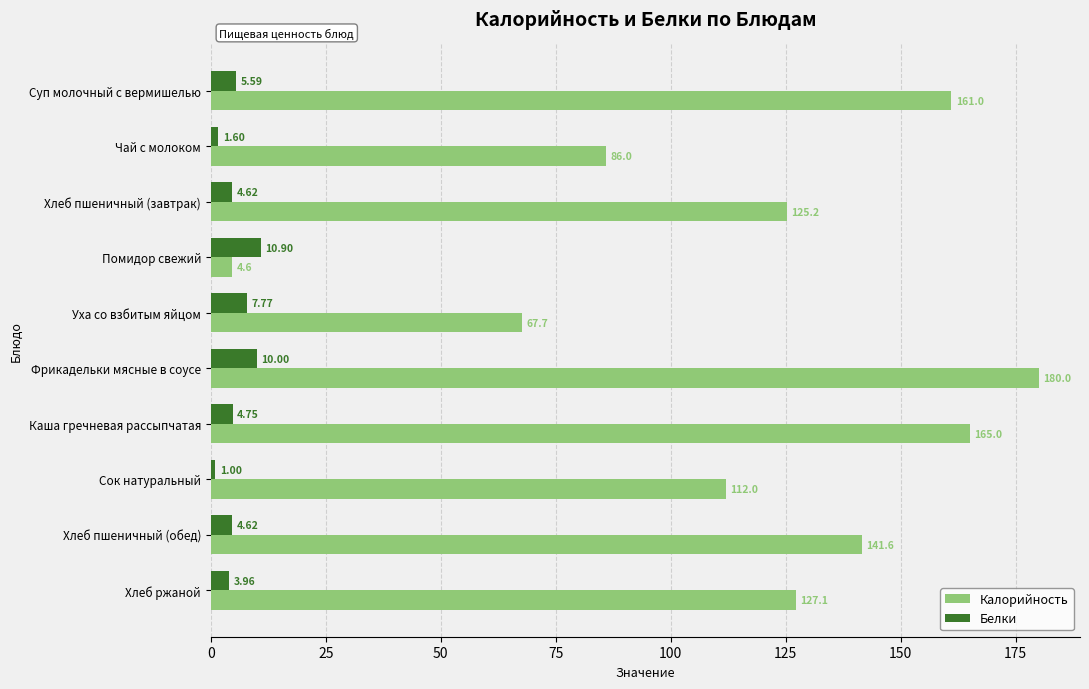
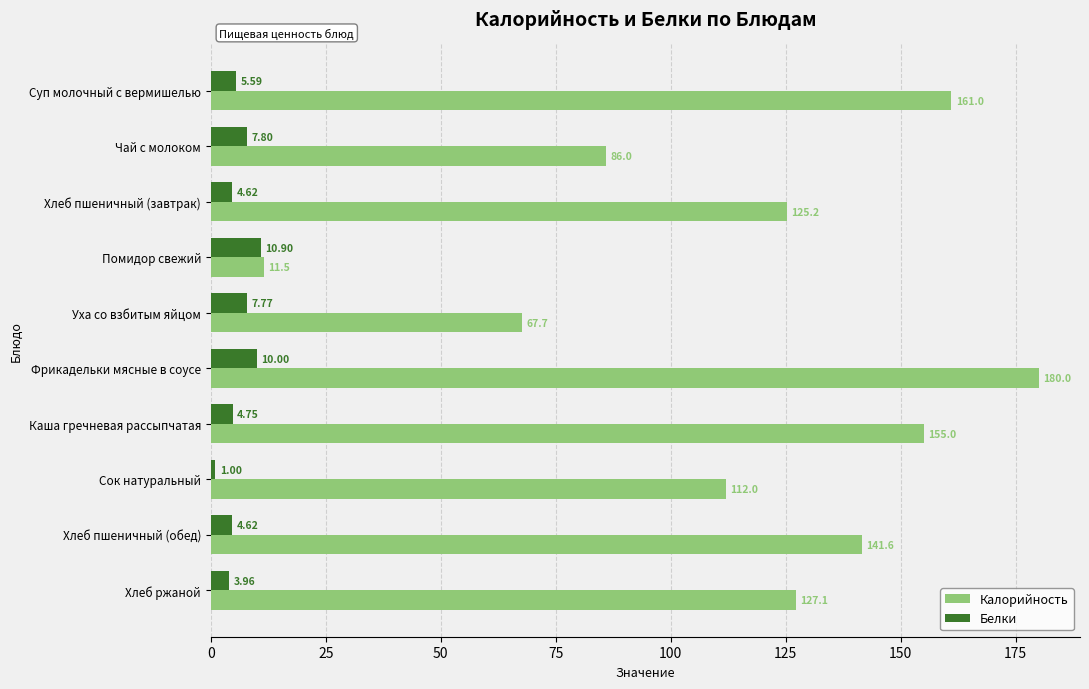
Белки, Чай с молоком: 1.60 -> 7.80
Калорийность, Помидор свежий: 4.6 -> 11.5
Калорийность, Каша гречневая рассыпчатая: 165.0 -> 155.0
